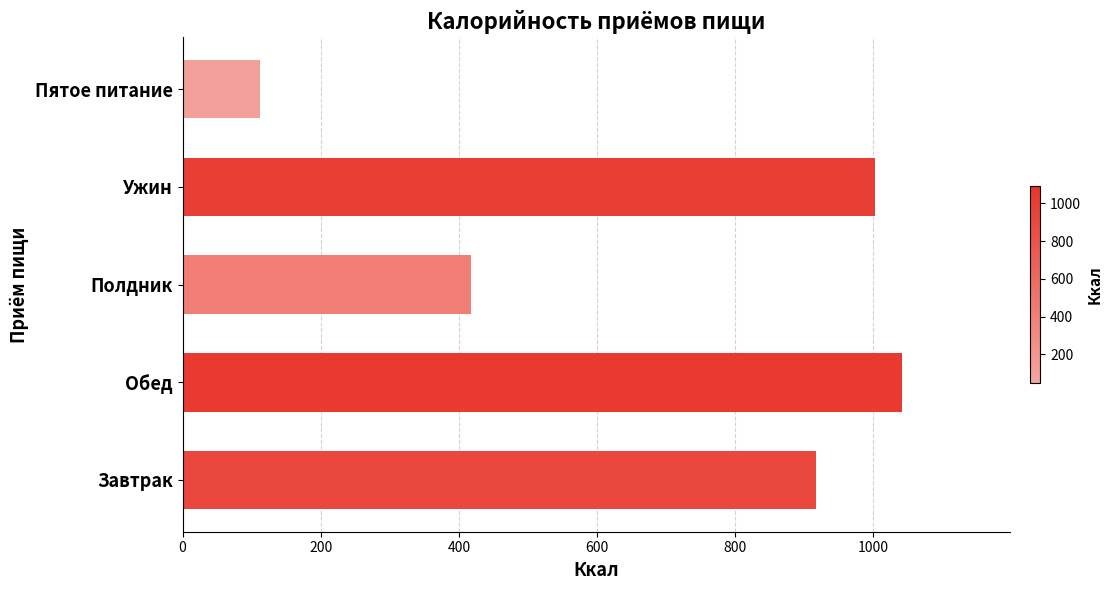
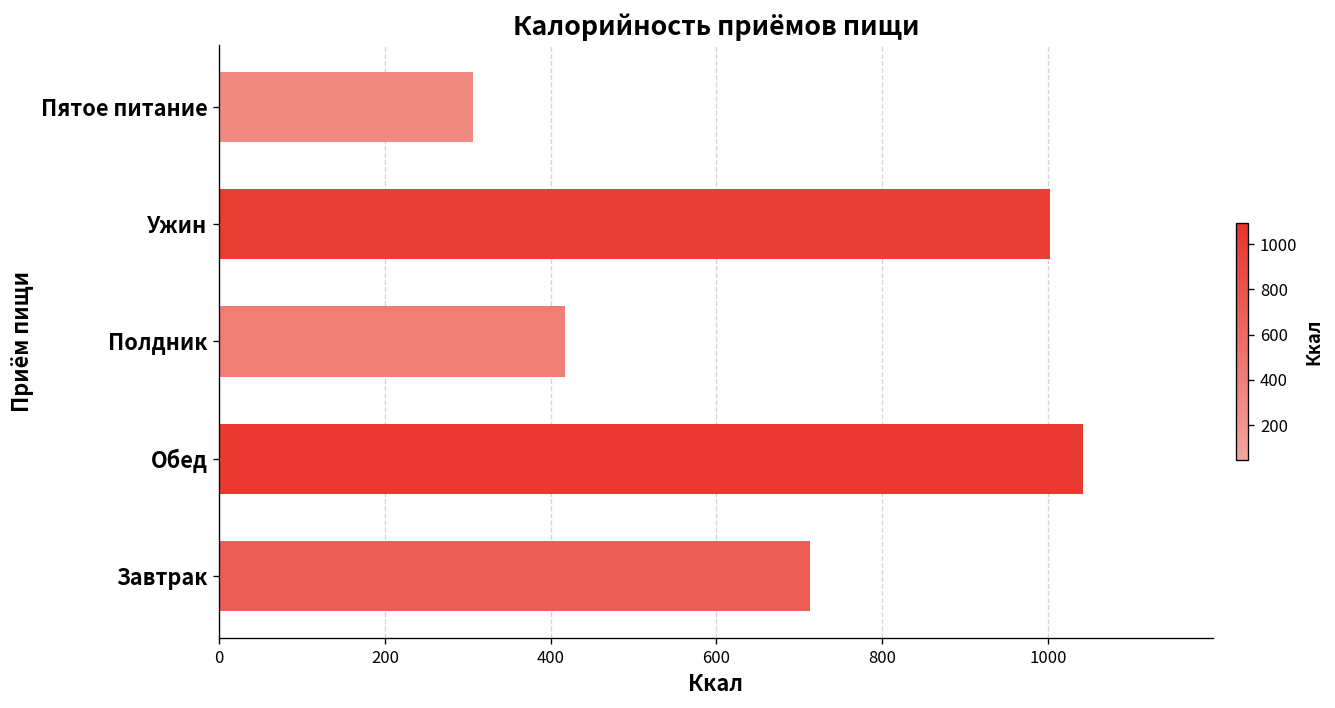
Пятое питание: 110 -> 310
Завтрак: 920 -> 710
